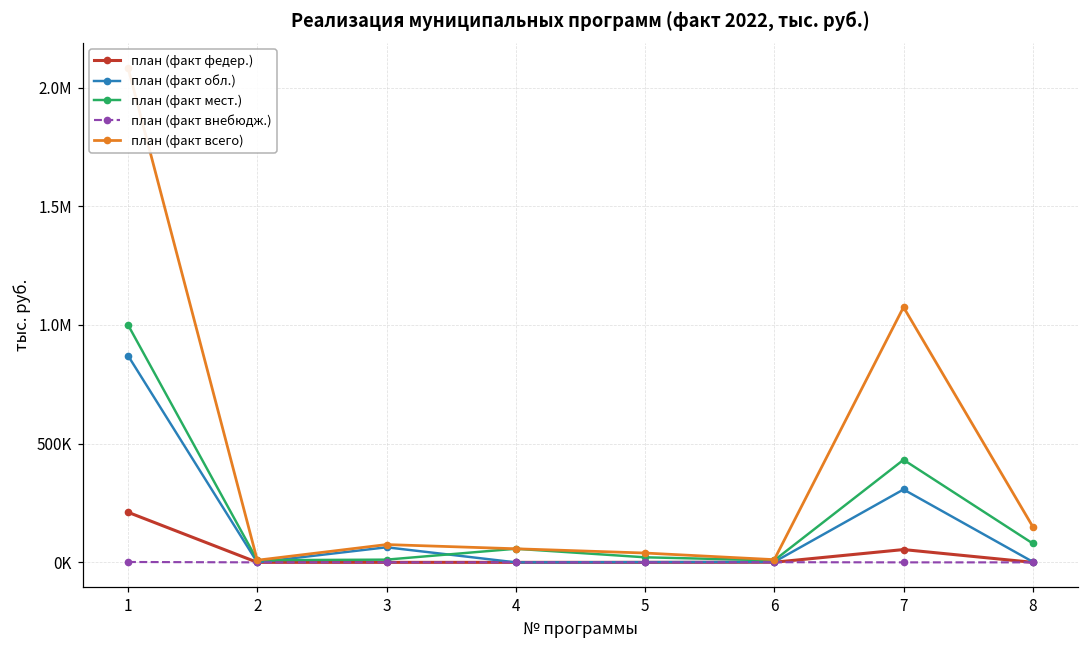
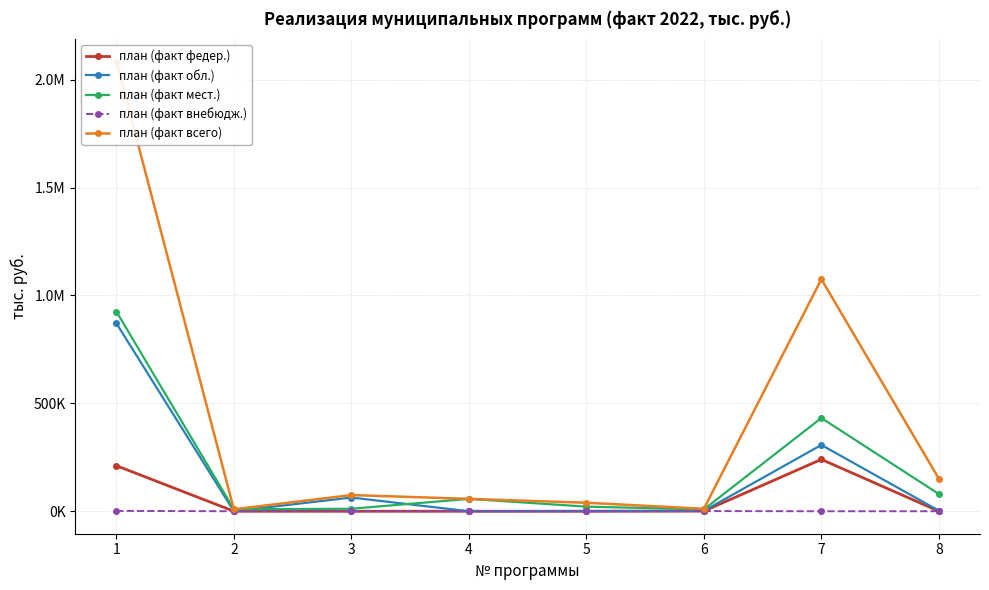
план (факт мест.), 1: 1000000 -> 930000
план (факт федер.), 7: 50000 -> 240000
